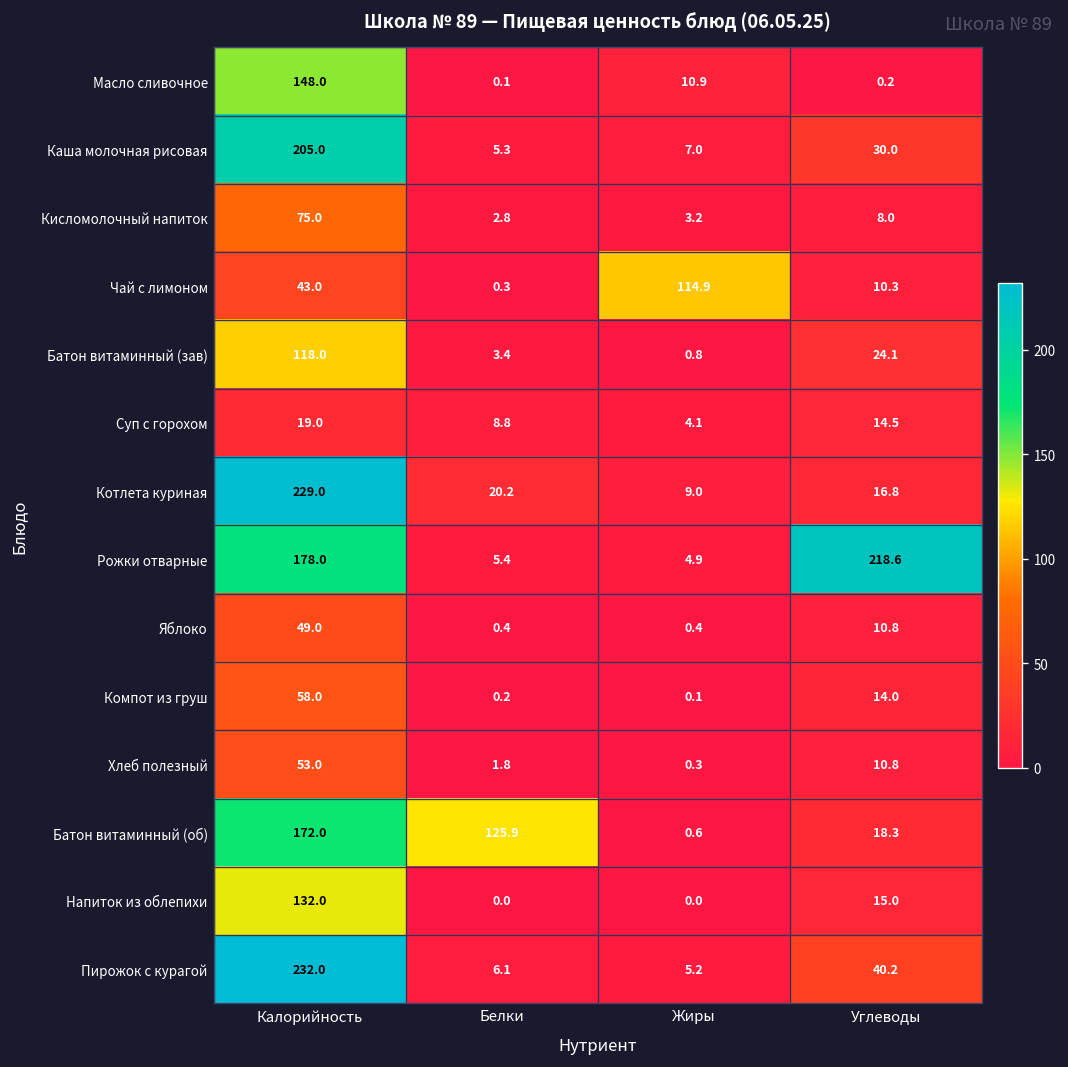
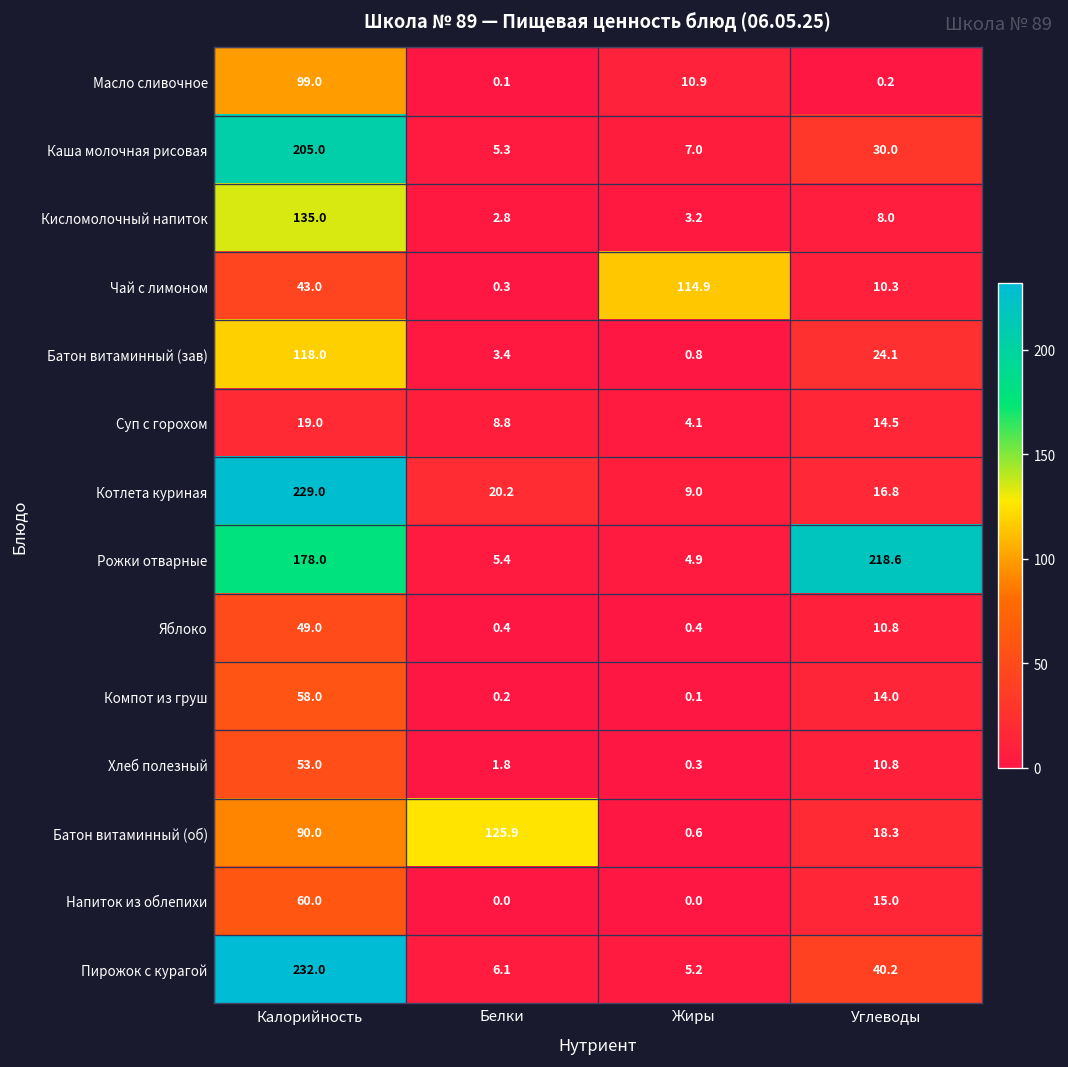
Масло сливочное, Калорийность: 148.0 -> 99.0
Кисломолочный напиток, Калорийность: 75.0 -> 135.0
Батон витаминный (об), Калорийность: 172.0 -> 90.0
Напиток из облепихи, Калорийность: 132.0 -> 60.0
